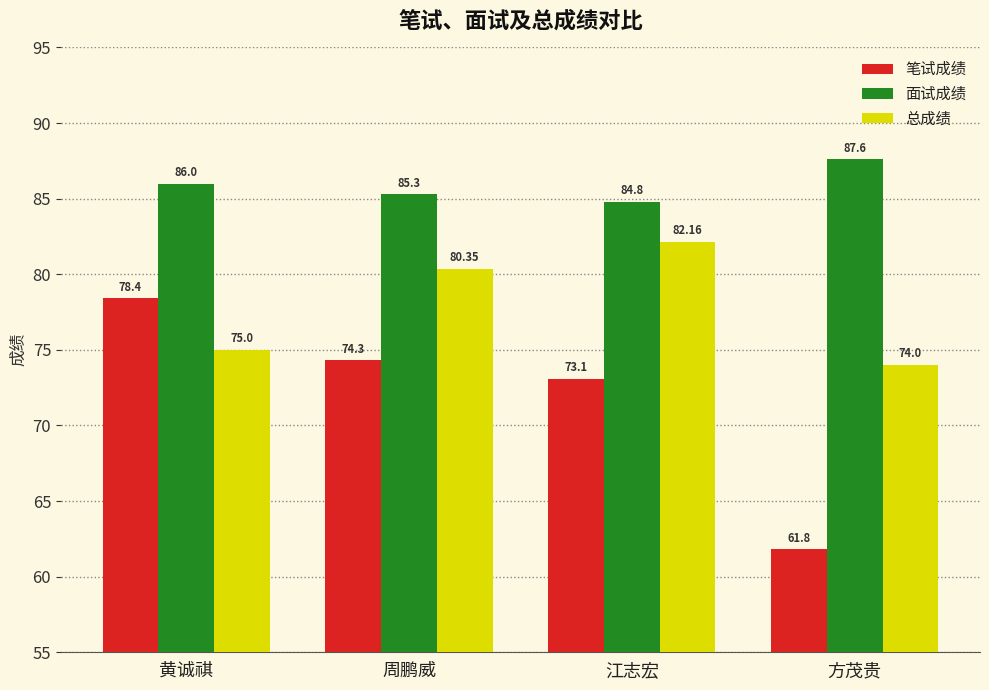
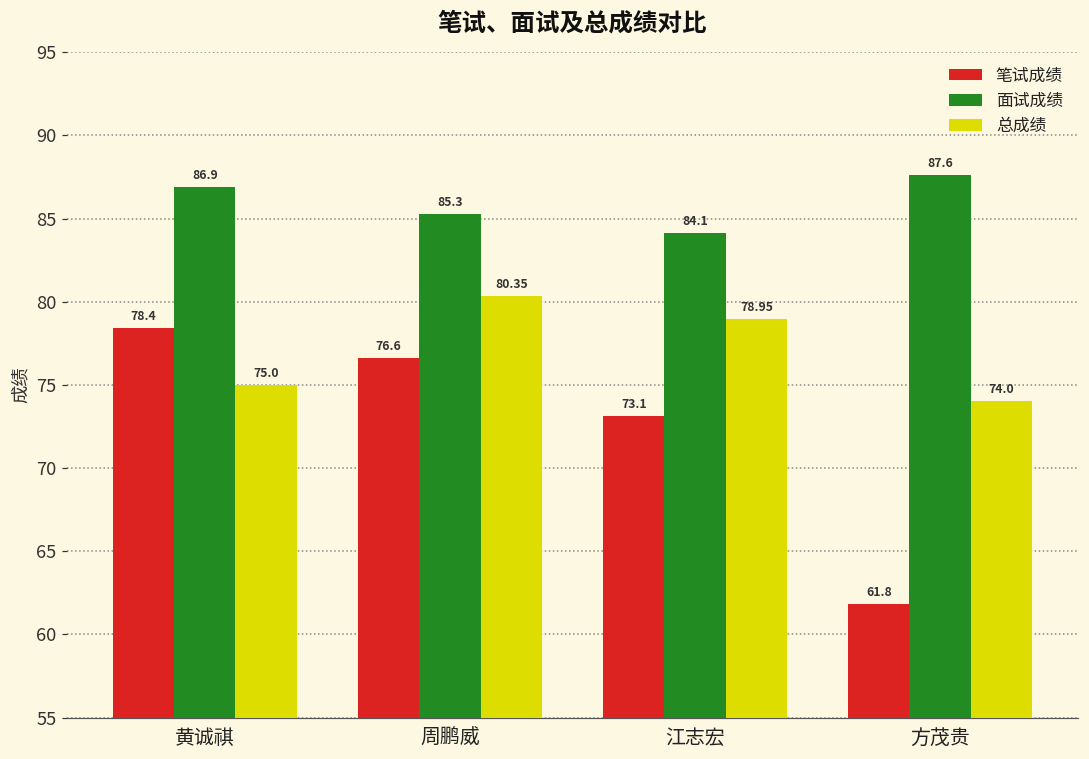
面试成绩, 黄诚祺: 86.0 -> 86.9
笔试成绩, 周鹏威: 74.3 -> 76.6
面试成绩, 江志宏: 84.8 -> 84.1
总成绩, 江志宏: 82.16 -> 78.95
